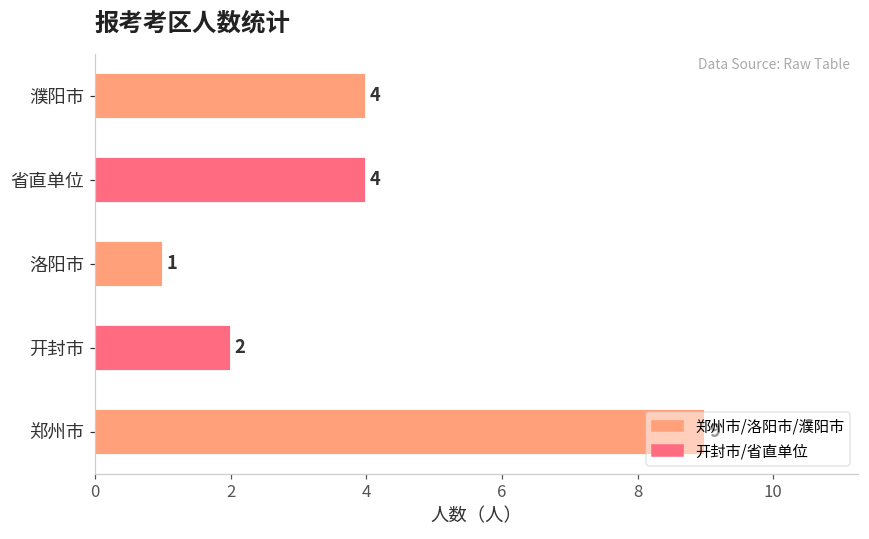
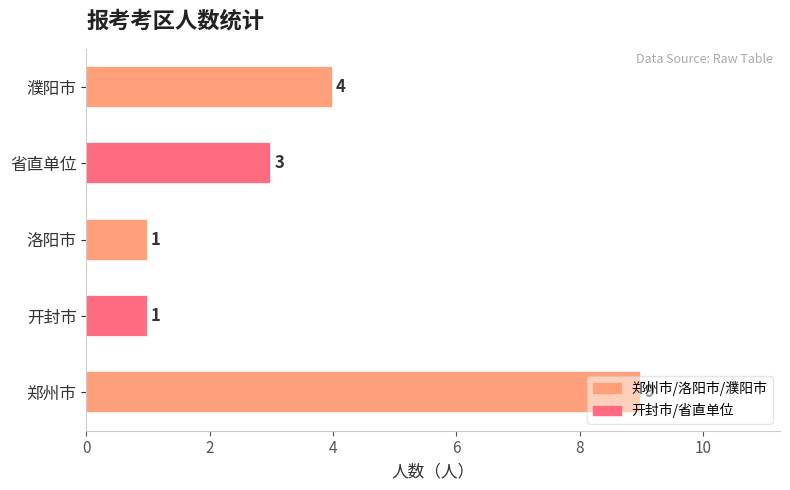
省直单位: 4 -> 3
开封市: 2 -> 1
